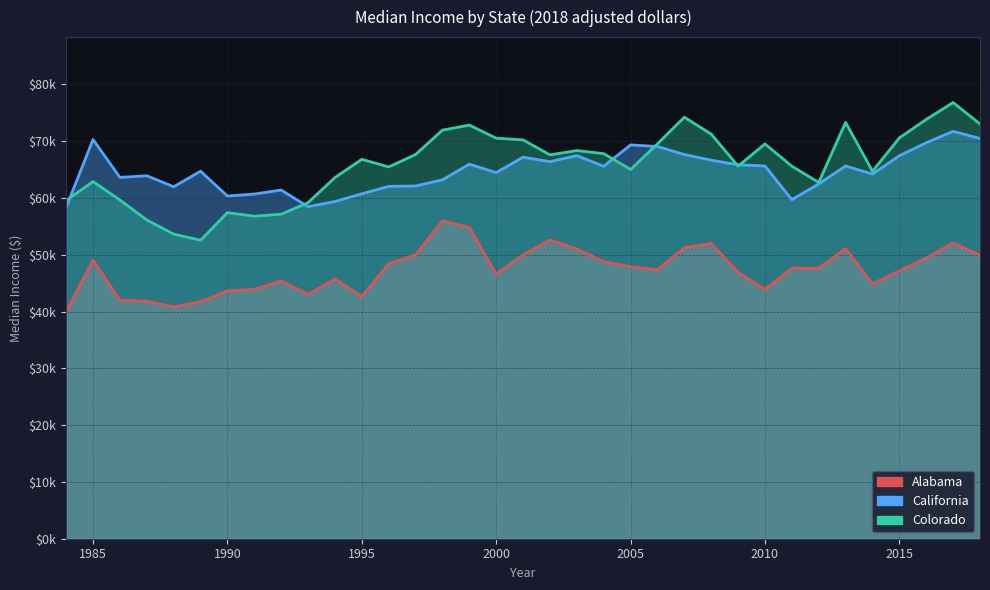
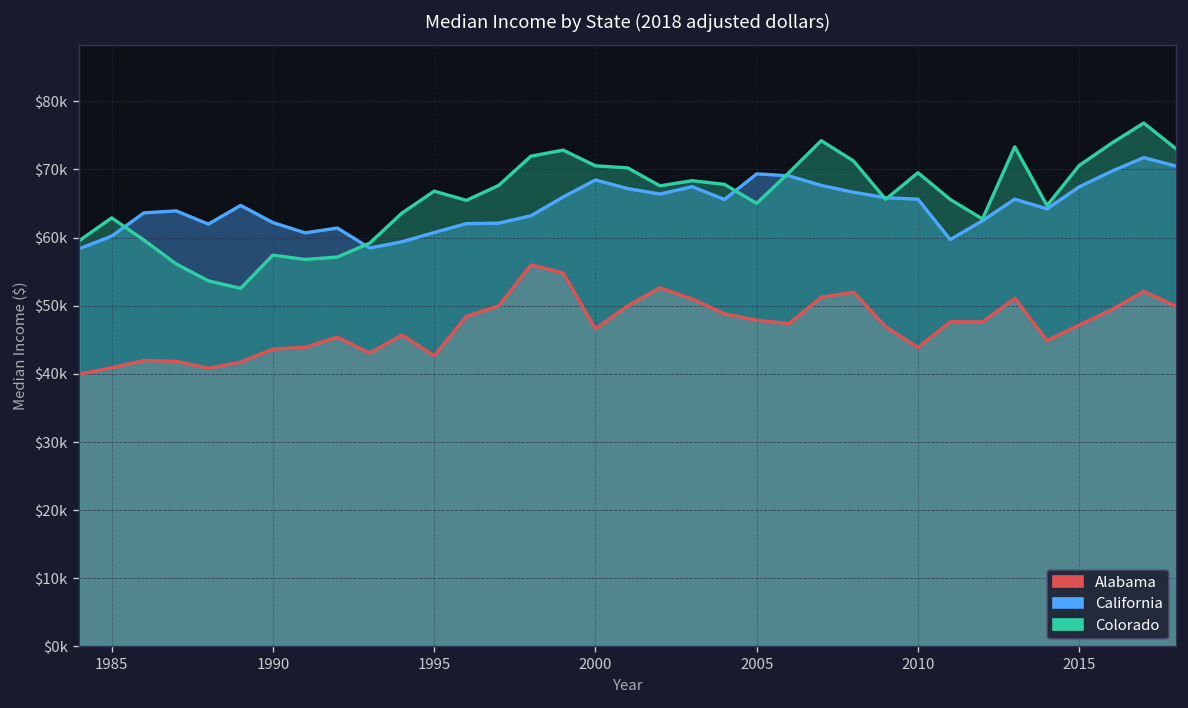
Alabama, 1985: $49000 -> $41000
California, 1985: $70000 -> $60000
California, 1990: $60000 -> $62000
California, 2000: $64000 -> $68000
